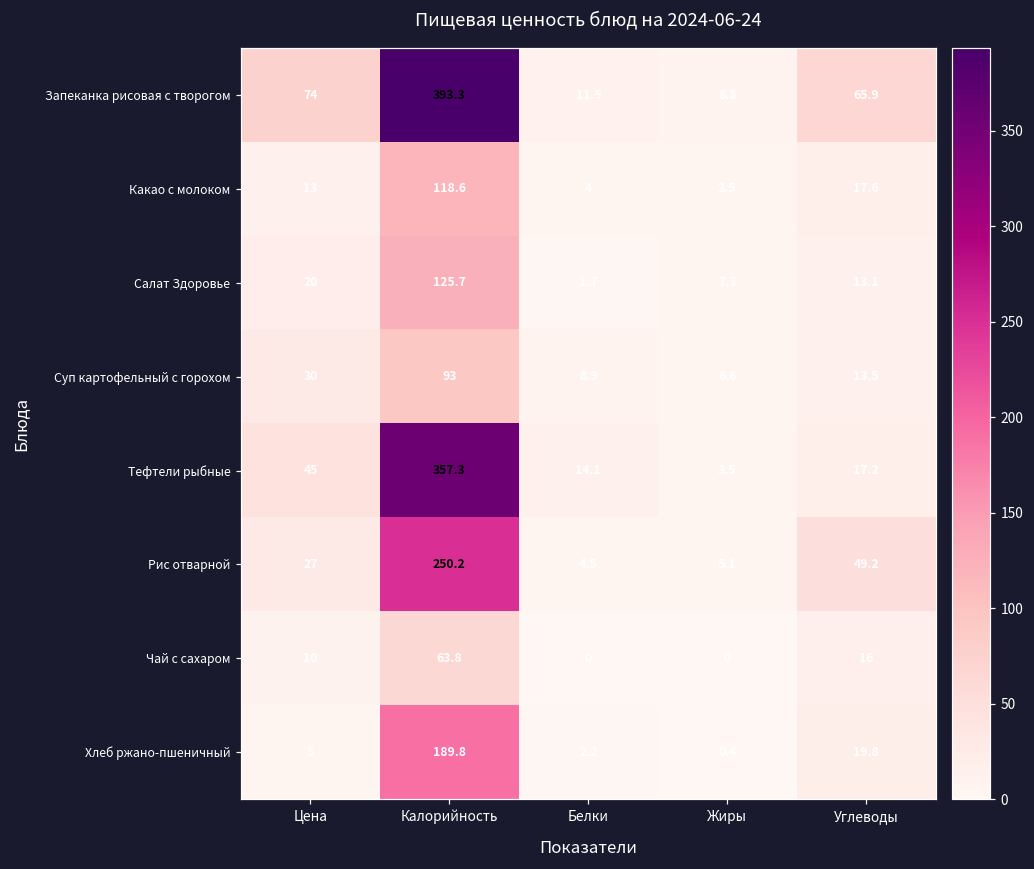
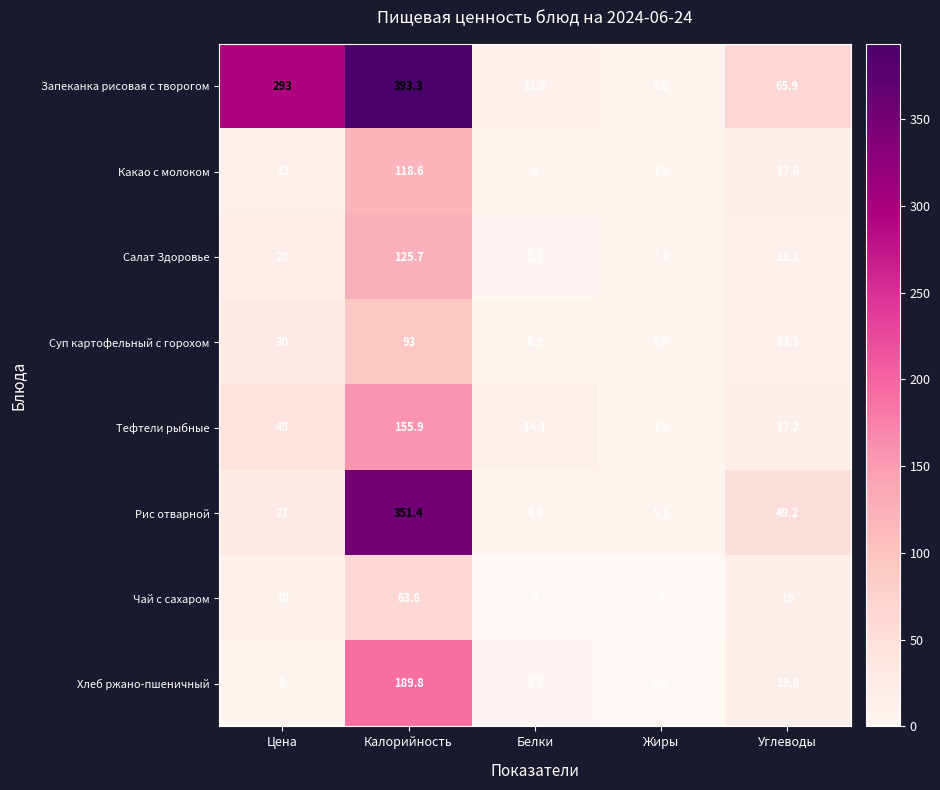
Запеканка рисовая с творогом, Цена: 74 -> 293
Тефтели рыбные, Калорийность: 357.3 -> 155.9
Рис отварной, Калорийность: 250.2 -> 351.4
